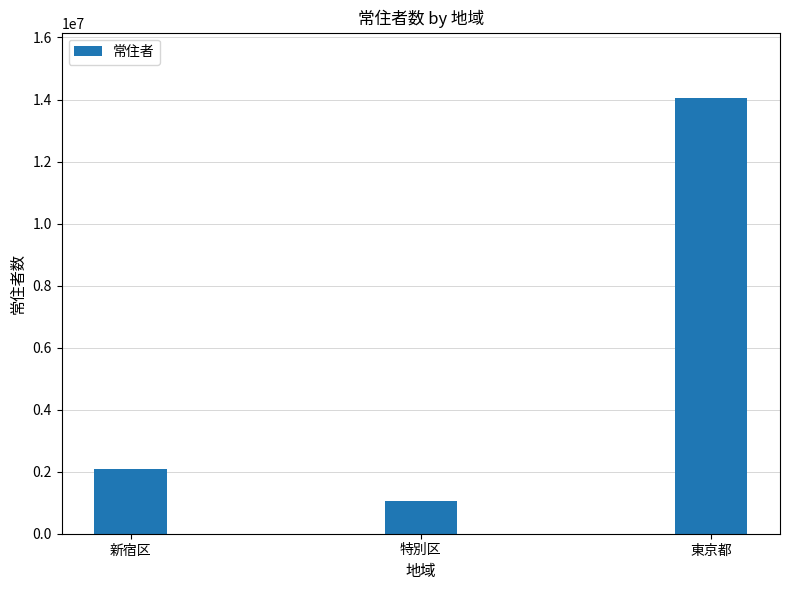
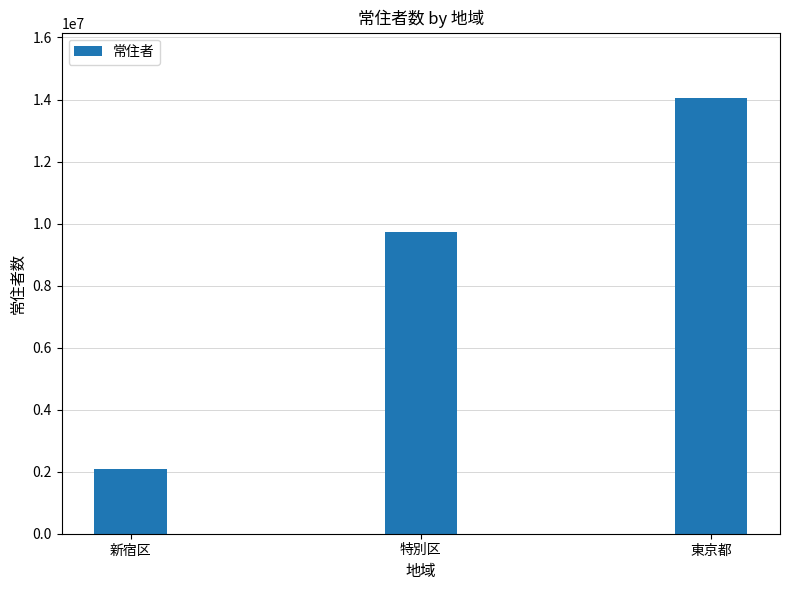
特別区: 1100000 -> 9700000
